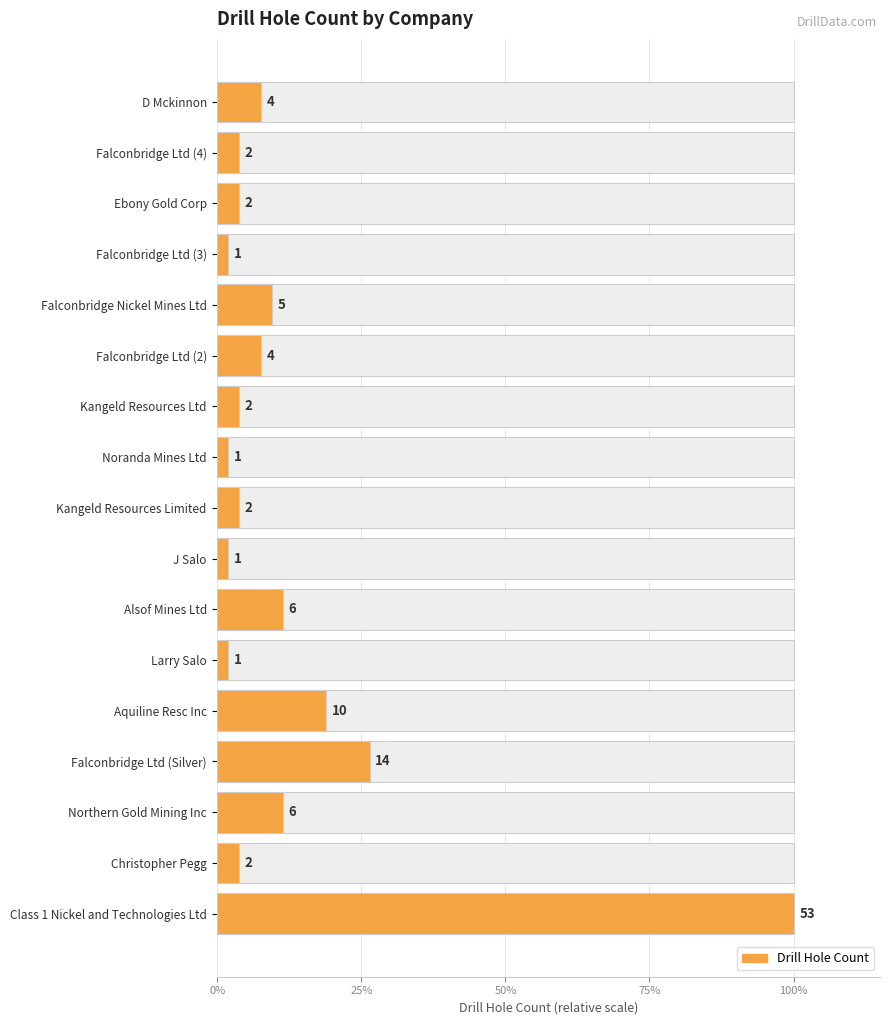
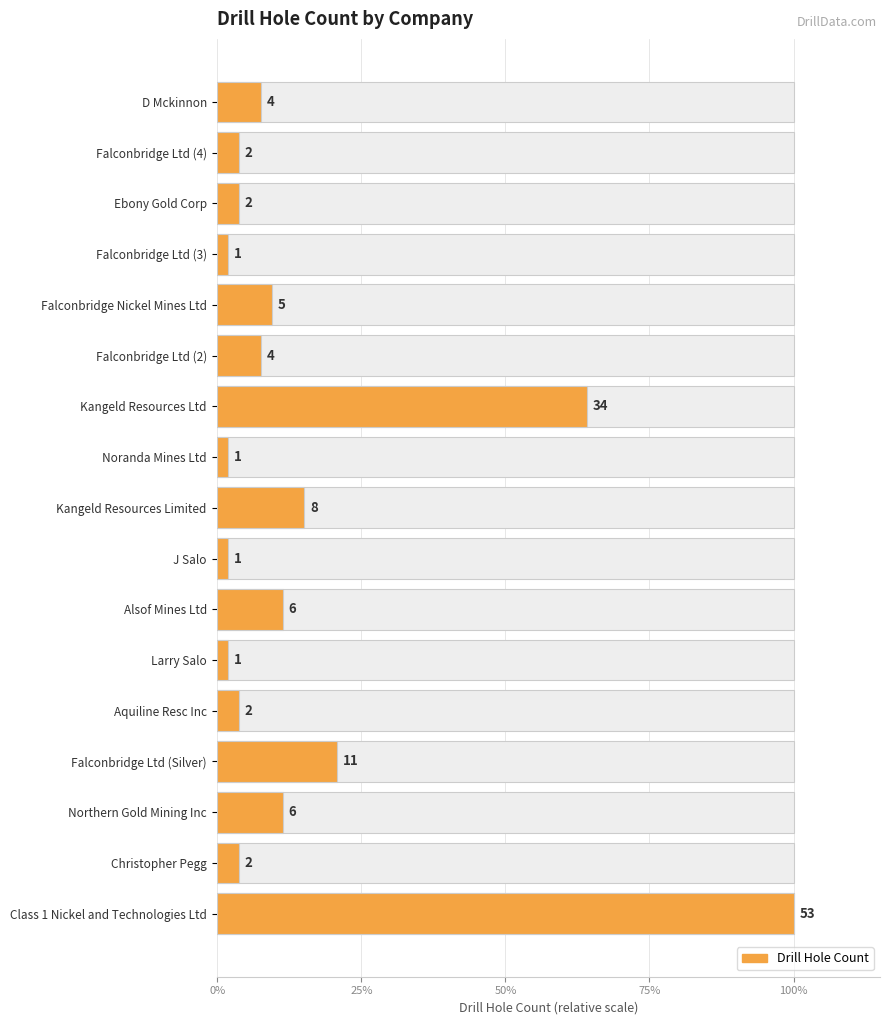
Drill Hole Count, Kangeld Resources Ltd: 2 -> 34
Drill Hole Count, Kangeld Resources Limited: 2 -> 8
Drill Hole Count, Aquiline Resc Inc: 10 -> 2
Drill Hole Count, Falconbridge Ltd (Silver): 14 -> 11
